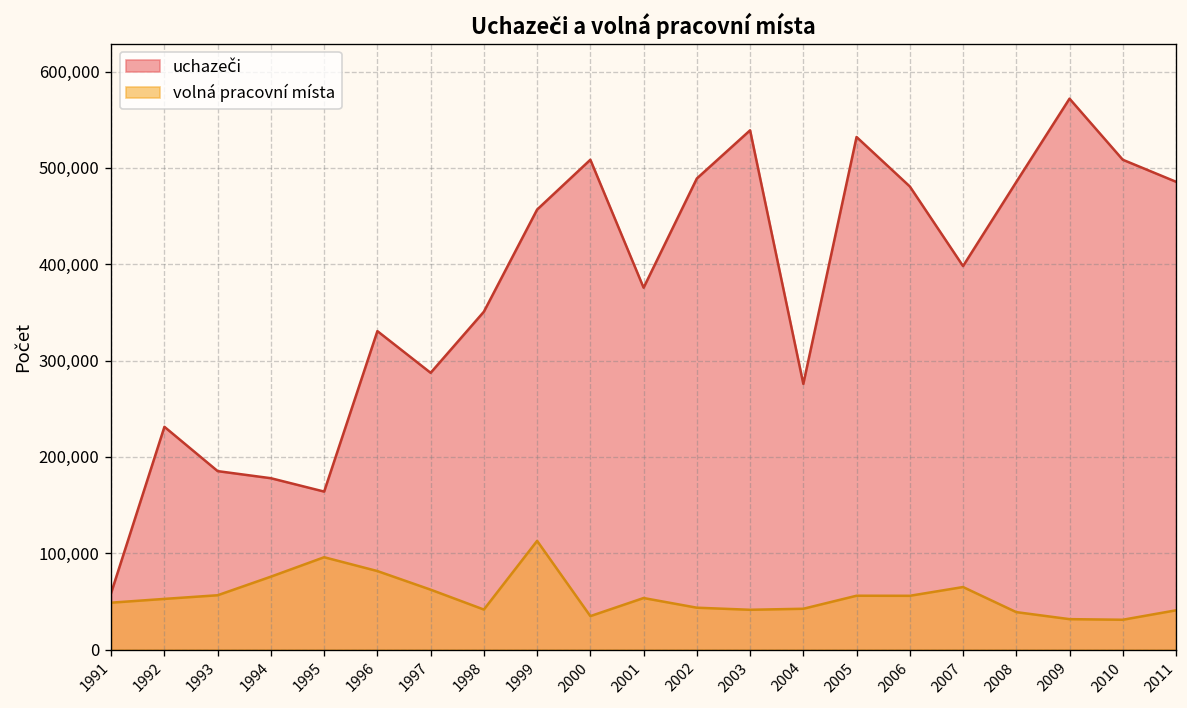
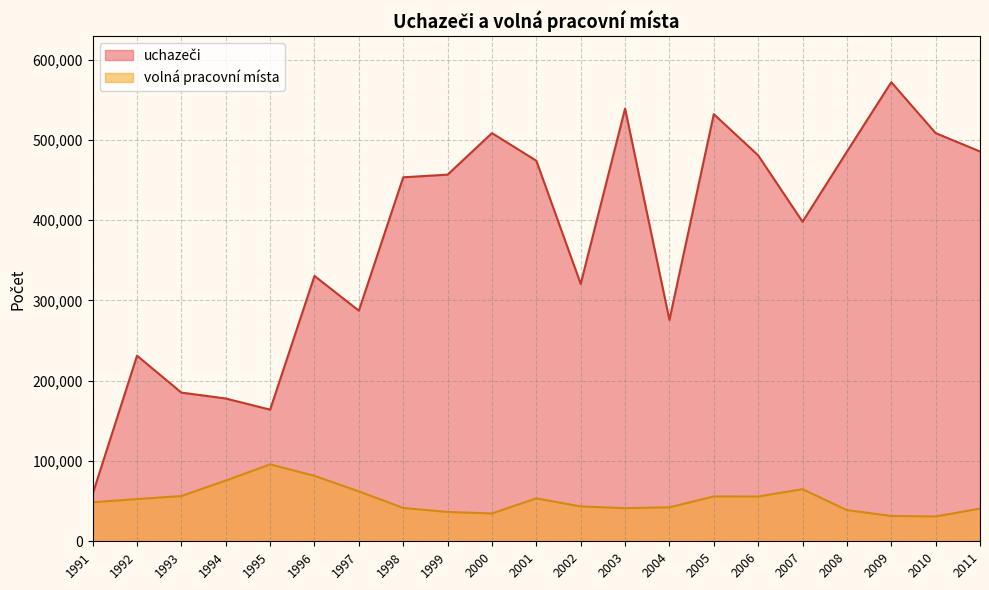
uchazeči, 1998: 350,000 -> 450,000
volná pracovní místa, 1999: 110,000 -> 40,000
uchazeči, 2001: 380,000 -> 470,000
uchazeči, 2002: 490,000 -> 320,000
